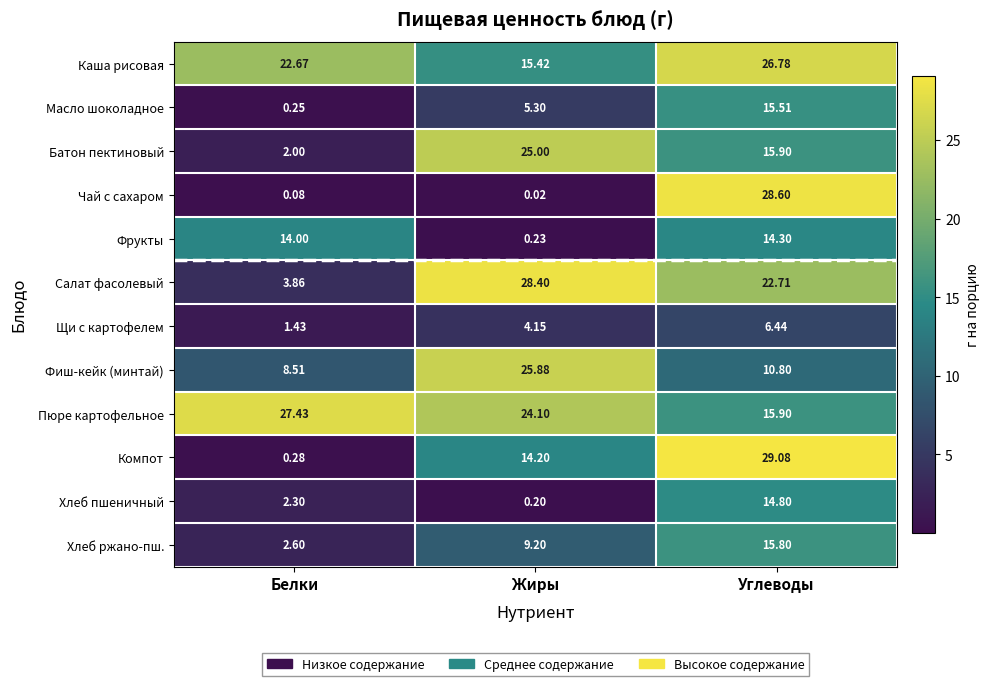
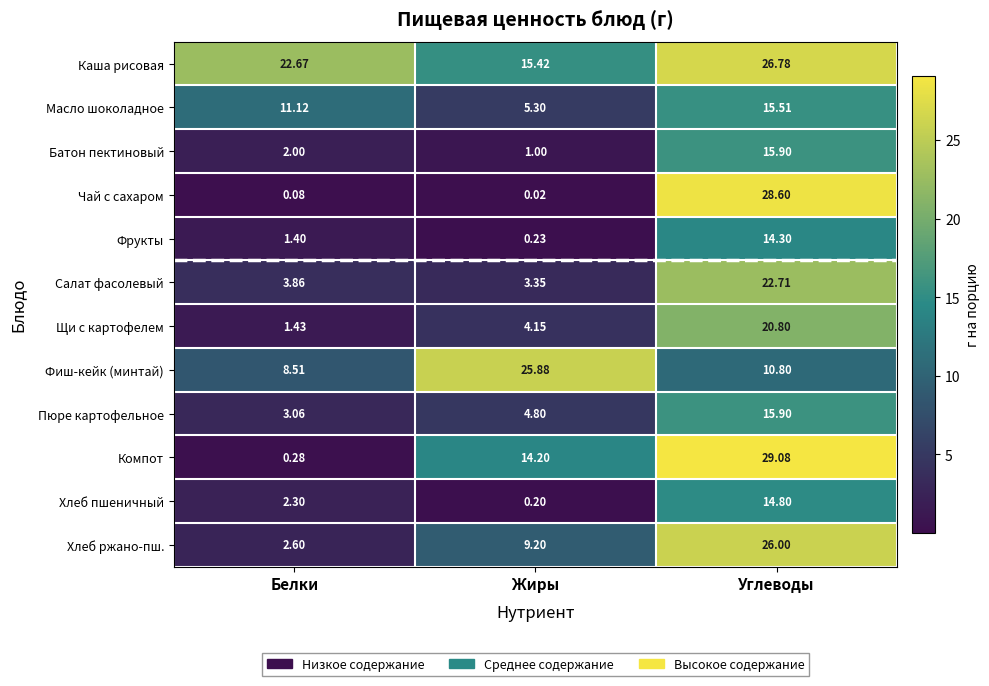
Масло шоколадное, Белки: 0.25 -> 11.12
Батон пектиновый, Жиры: 25.00 -> 1.00
Фрукты, Белки: 14.00 -> 1.40
Салат фасолевый, Жиры: 28.40 -> 3.35
Щи с картофелем, Углеводы: 6.44 -> 20.80
Пюре картофельное, Белки: 27.43 -> 3.06
Пюре картофельное, Жиры: 24.10 -> 4.80
Хлеб ржано-пш., Углеводы: 15.80 -> 26.00
